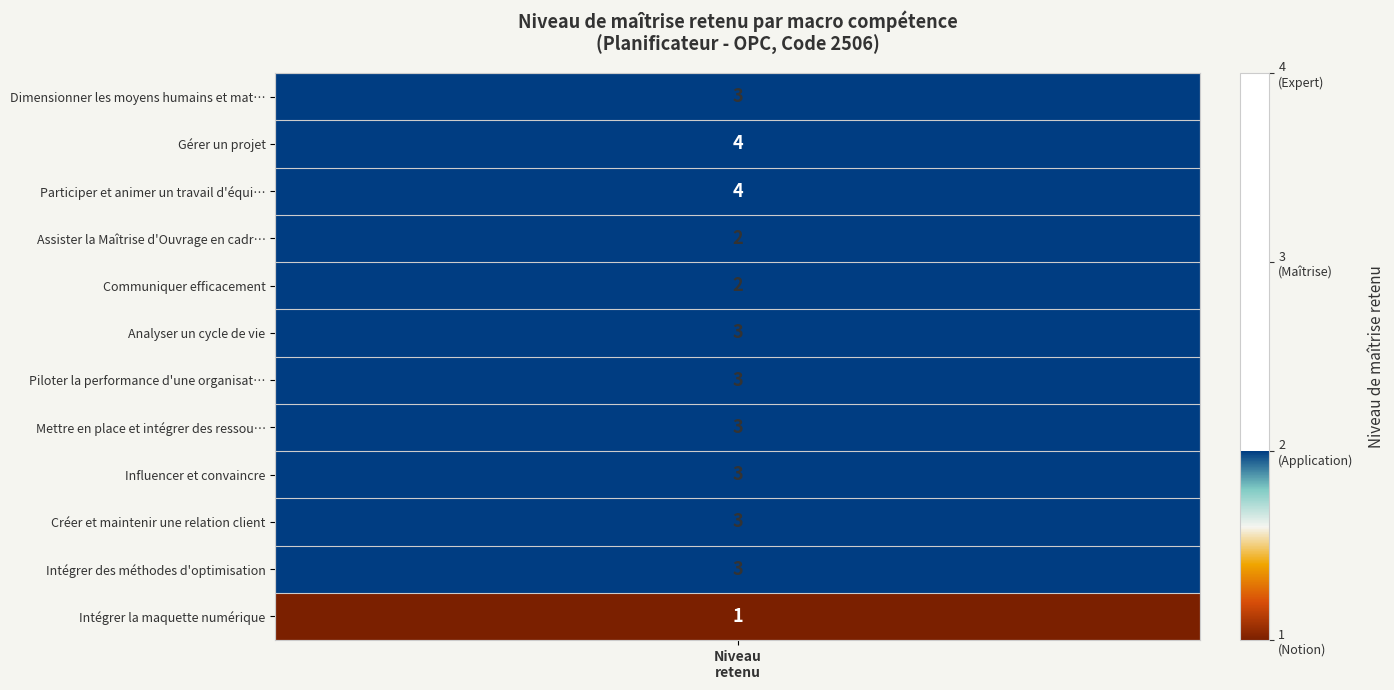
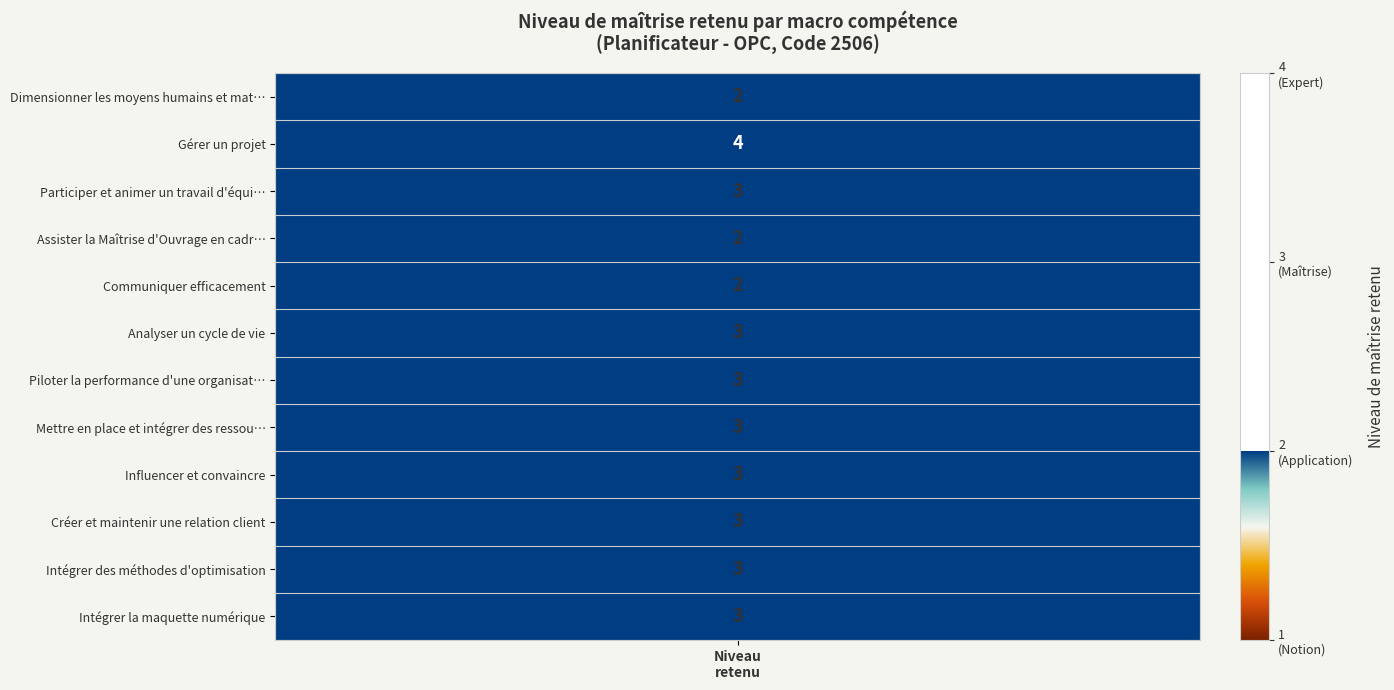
Dimensionner les moyens humains et mat…, Niveau retenu: 3 -> 2
Participer et animer un travail d'équi…, Niveau retenu: 4 -> 3
Intégrer la maquette numérique, Niveau retenu: 1 -> 3
